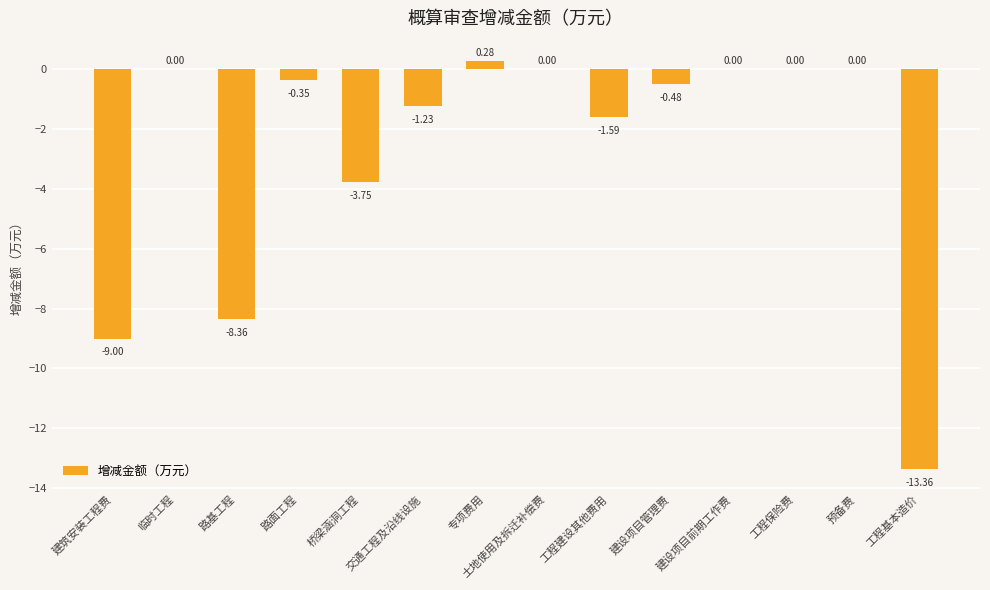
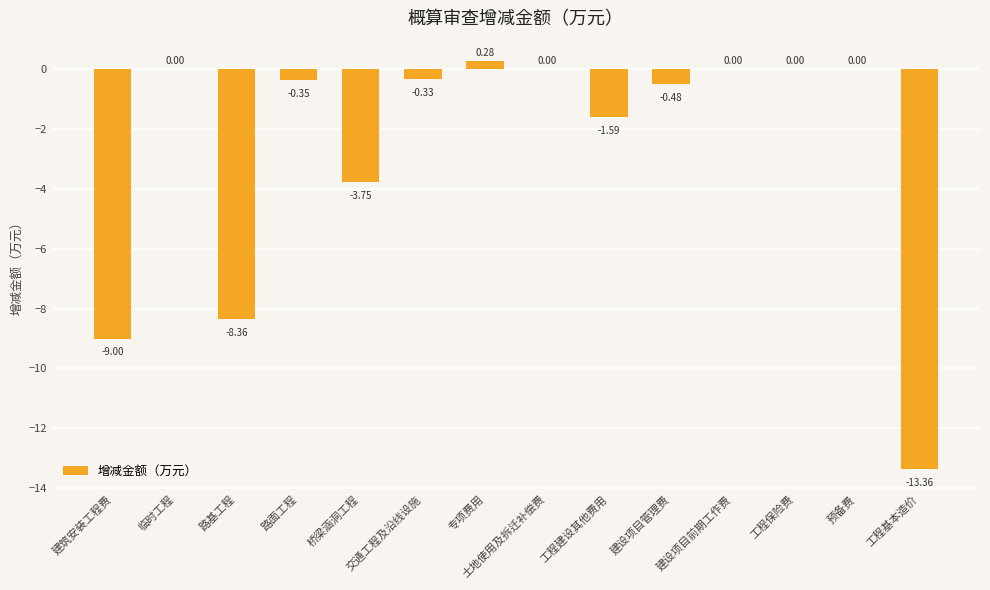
交通工程及沿线设施: -1.23 -> -0.33
